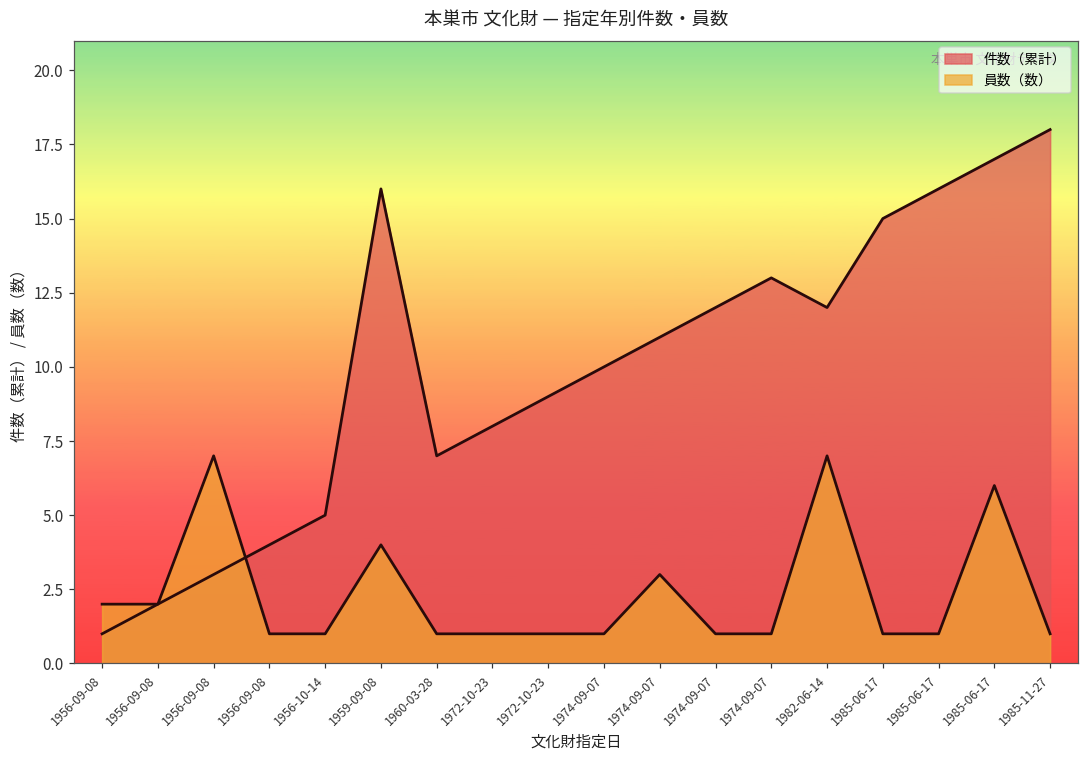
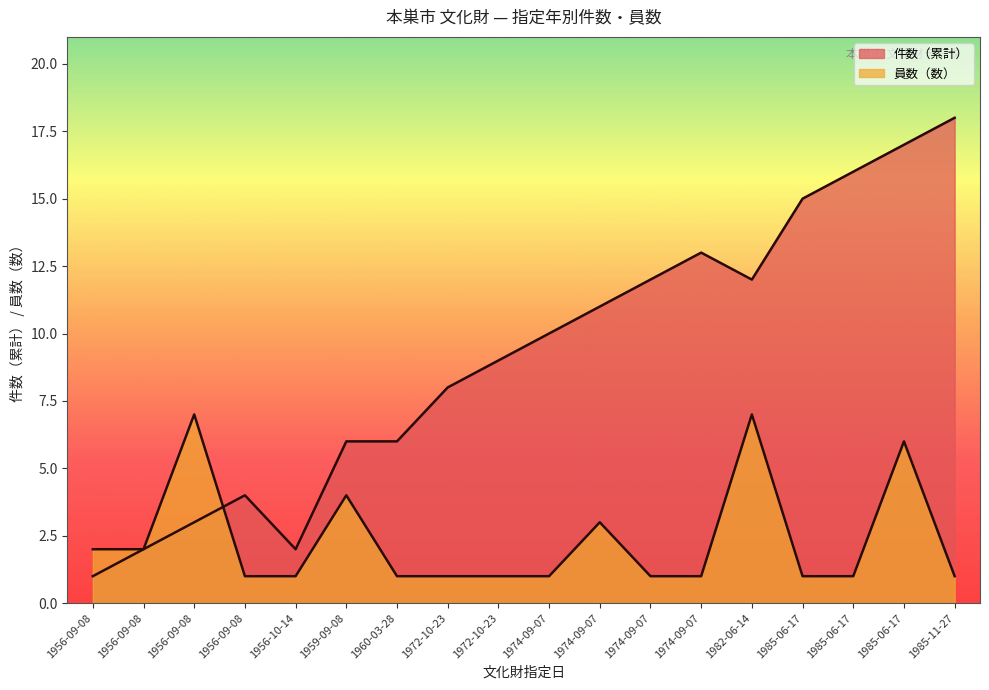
件数（累計）, 1956-10-14: 5 -> 2
件数（累計）, 1959-09-08: 16 -> 6
件数（累計）, 1960-03-28: 7 -> 6
